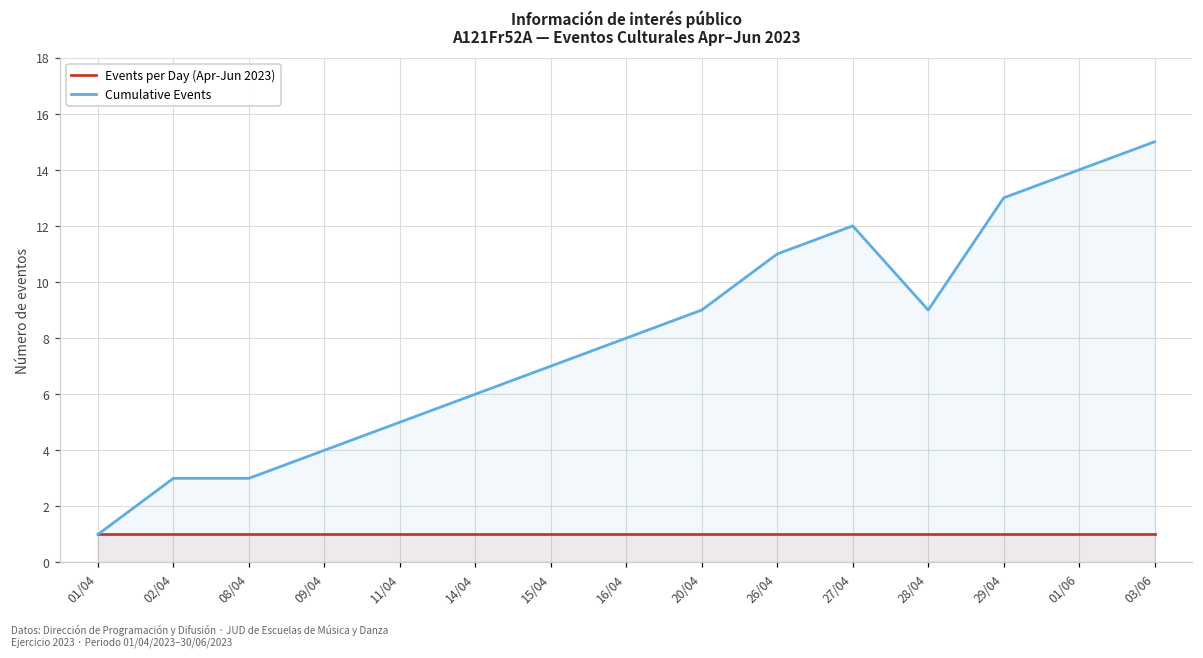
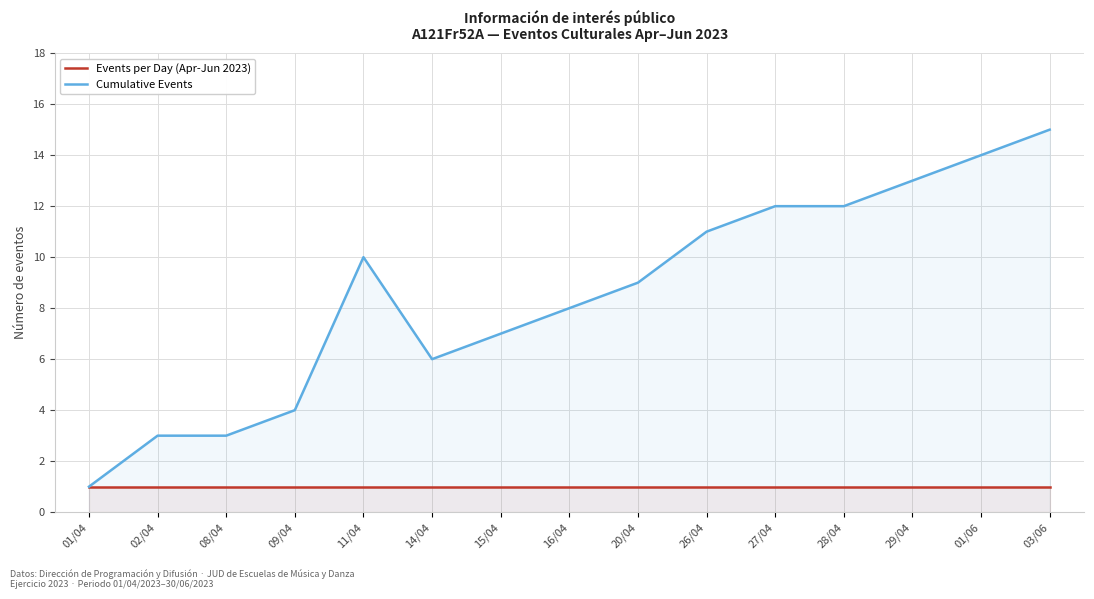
Cumulative Events, 11/04: 5 -> 10
Cumulative Events, 28/04: 9 -> 12
